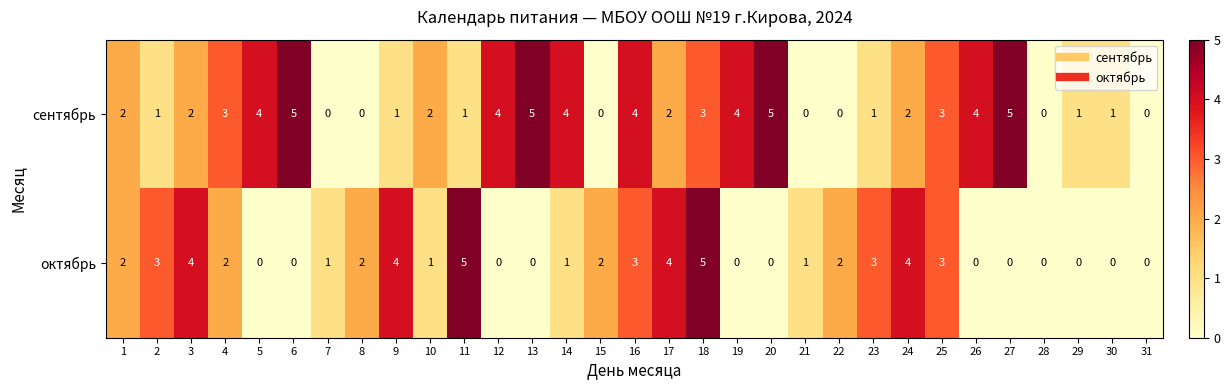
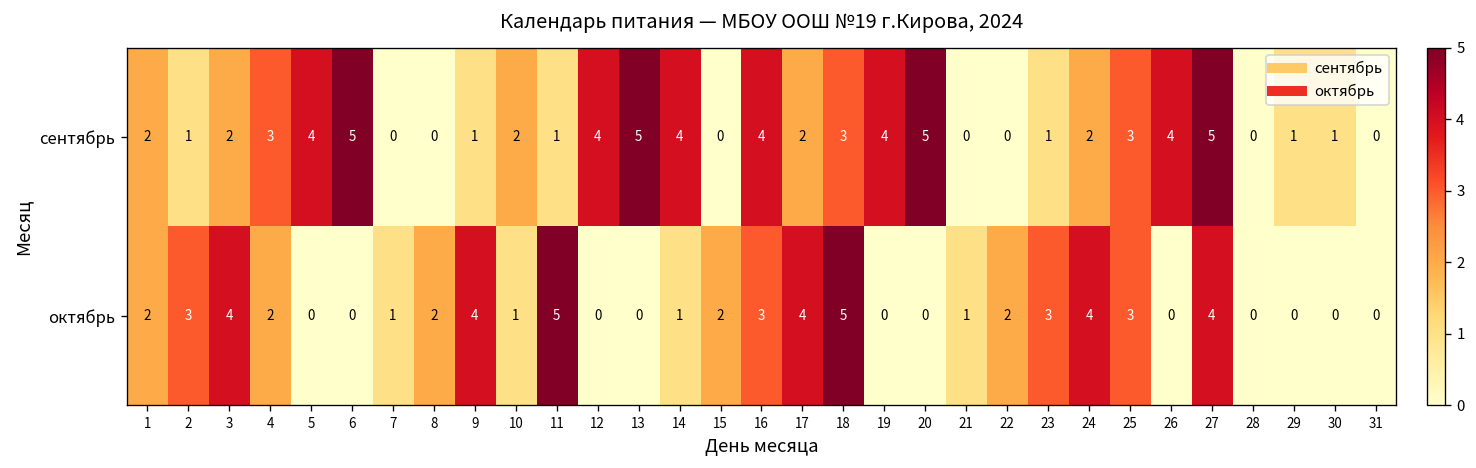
октябрь, 27: 0 -> 4
